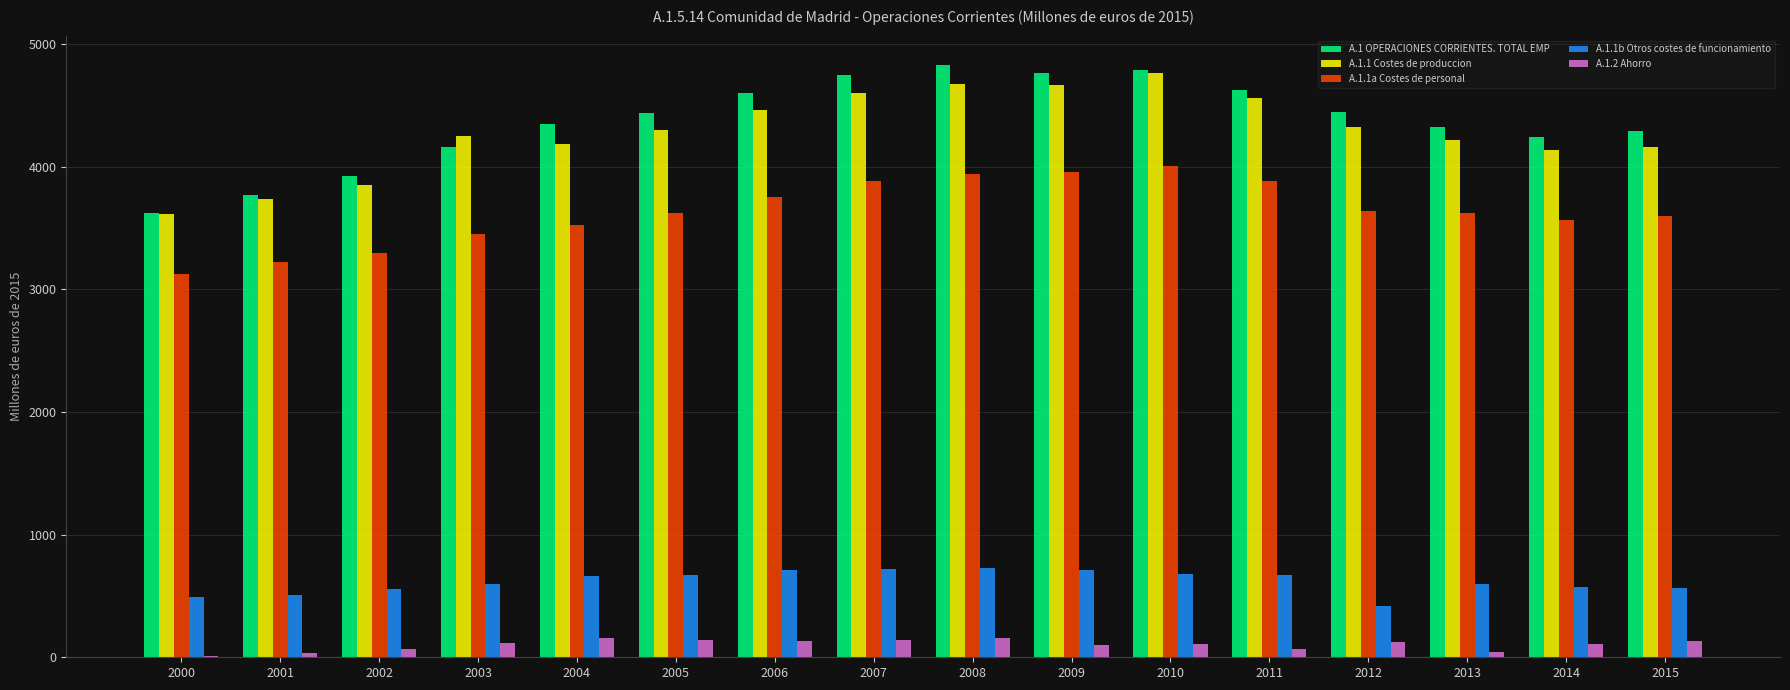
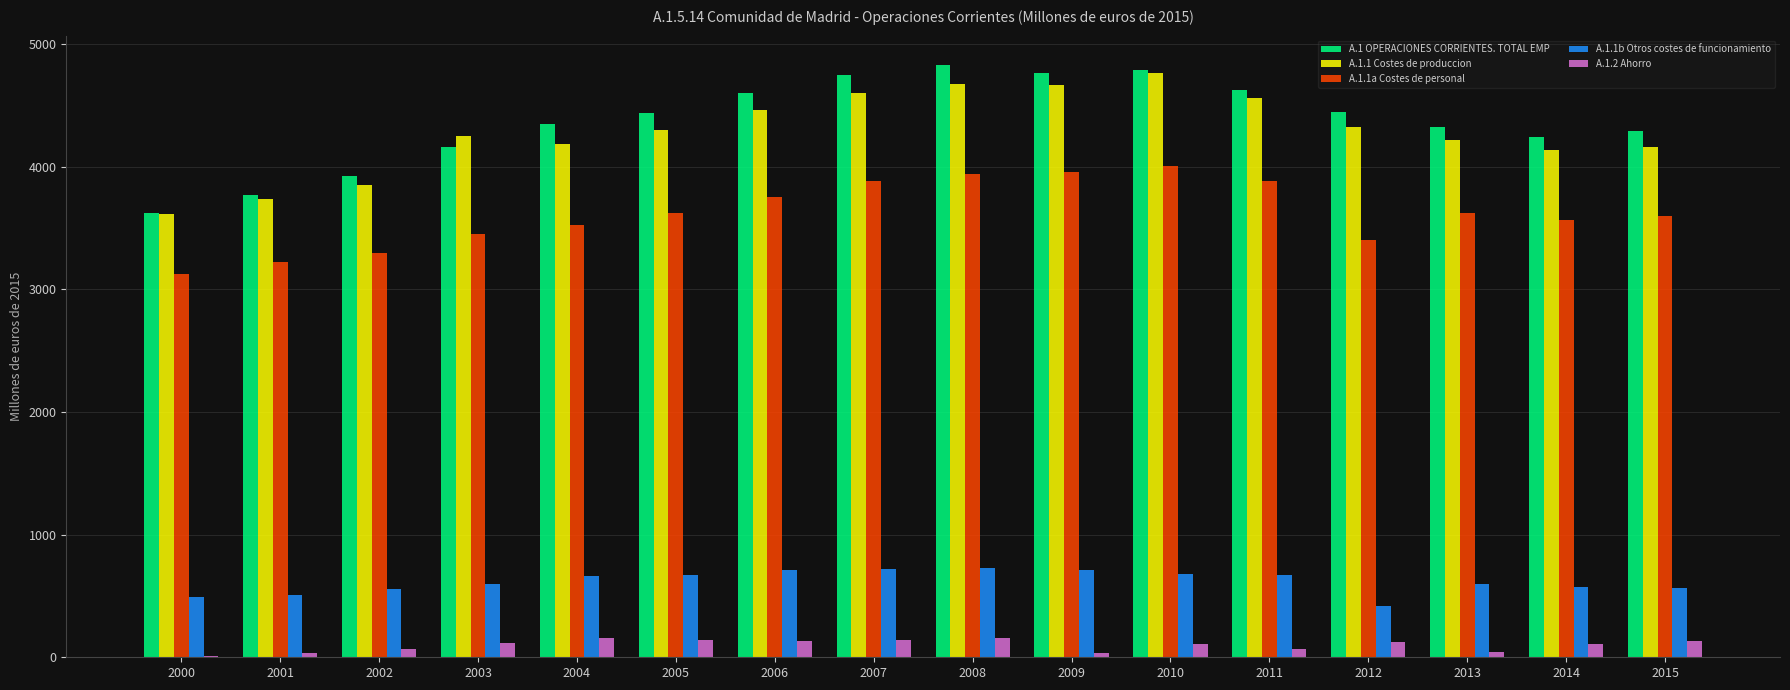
A.1.2 Ahorro, 2009: 100 -> 30
A.1.1a Costes de personal, 2012: 3640 -> 3400
